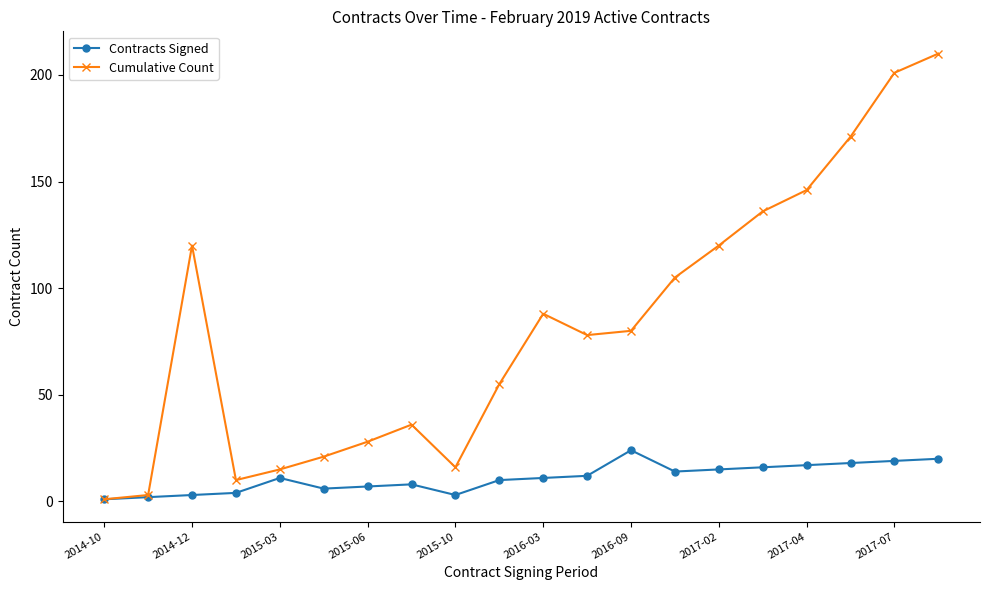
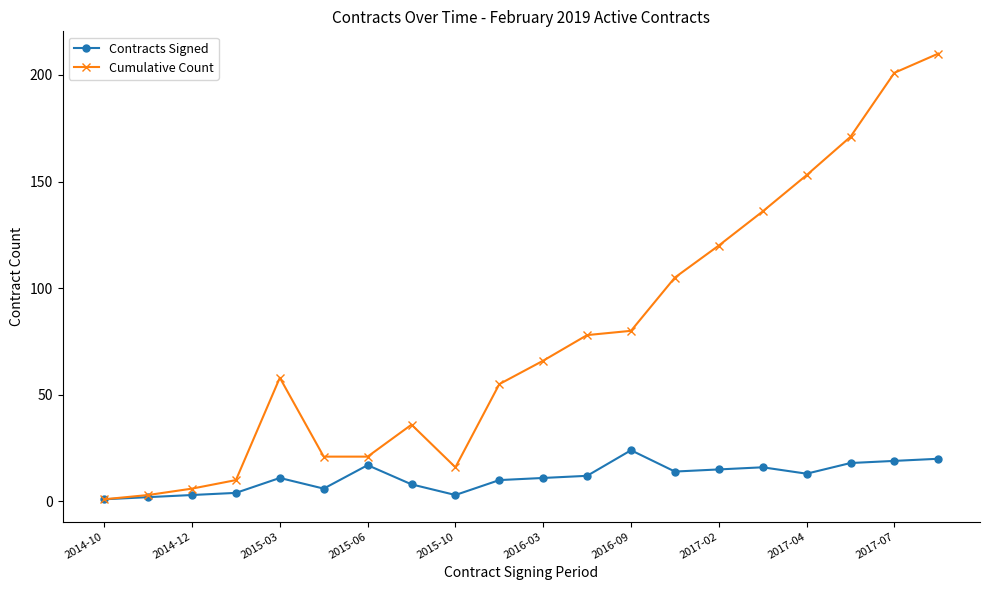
Cumulative Count, 2014-12: 120 -> 6
Cumulative Count, 2015-03: 15 -> 58
Contracts Signed, 2015-06: 7 -> 17
Cumulative Count, 2015-06: 28 -> 21
Cumulative Count, 2016-03: 88 -> 66
Contracts Signed, 2017-04: 17 -> 13
Cumulative Count, 2017-04: 146 -> 153
